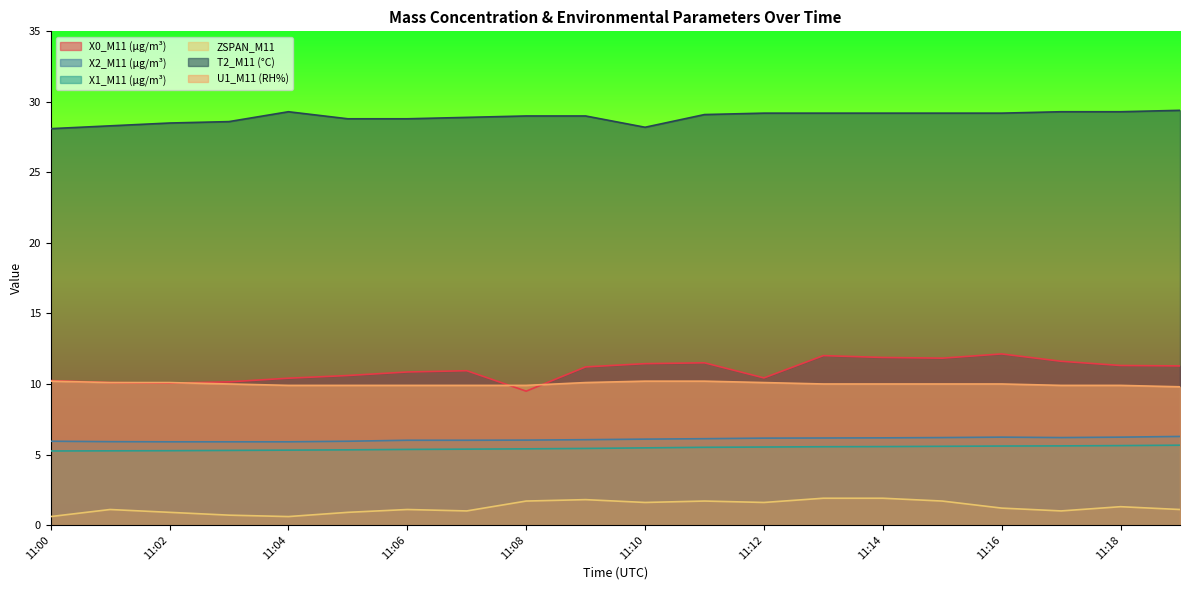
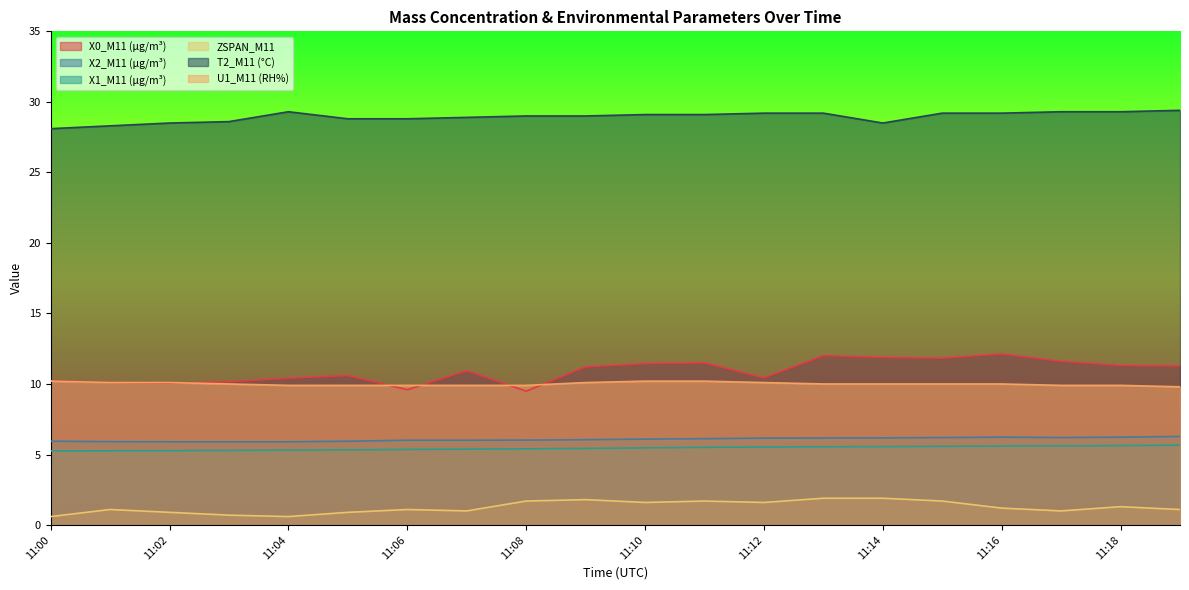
X0_M11 (μg/m³), 11:06: 10.9 -> 9.6
T2_M11 (°C), 11:10: 28.2 -> 29.1
T2_M11 (°C), 11:14: 29.2 -> 28.5
